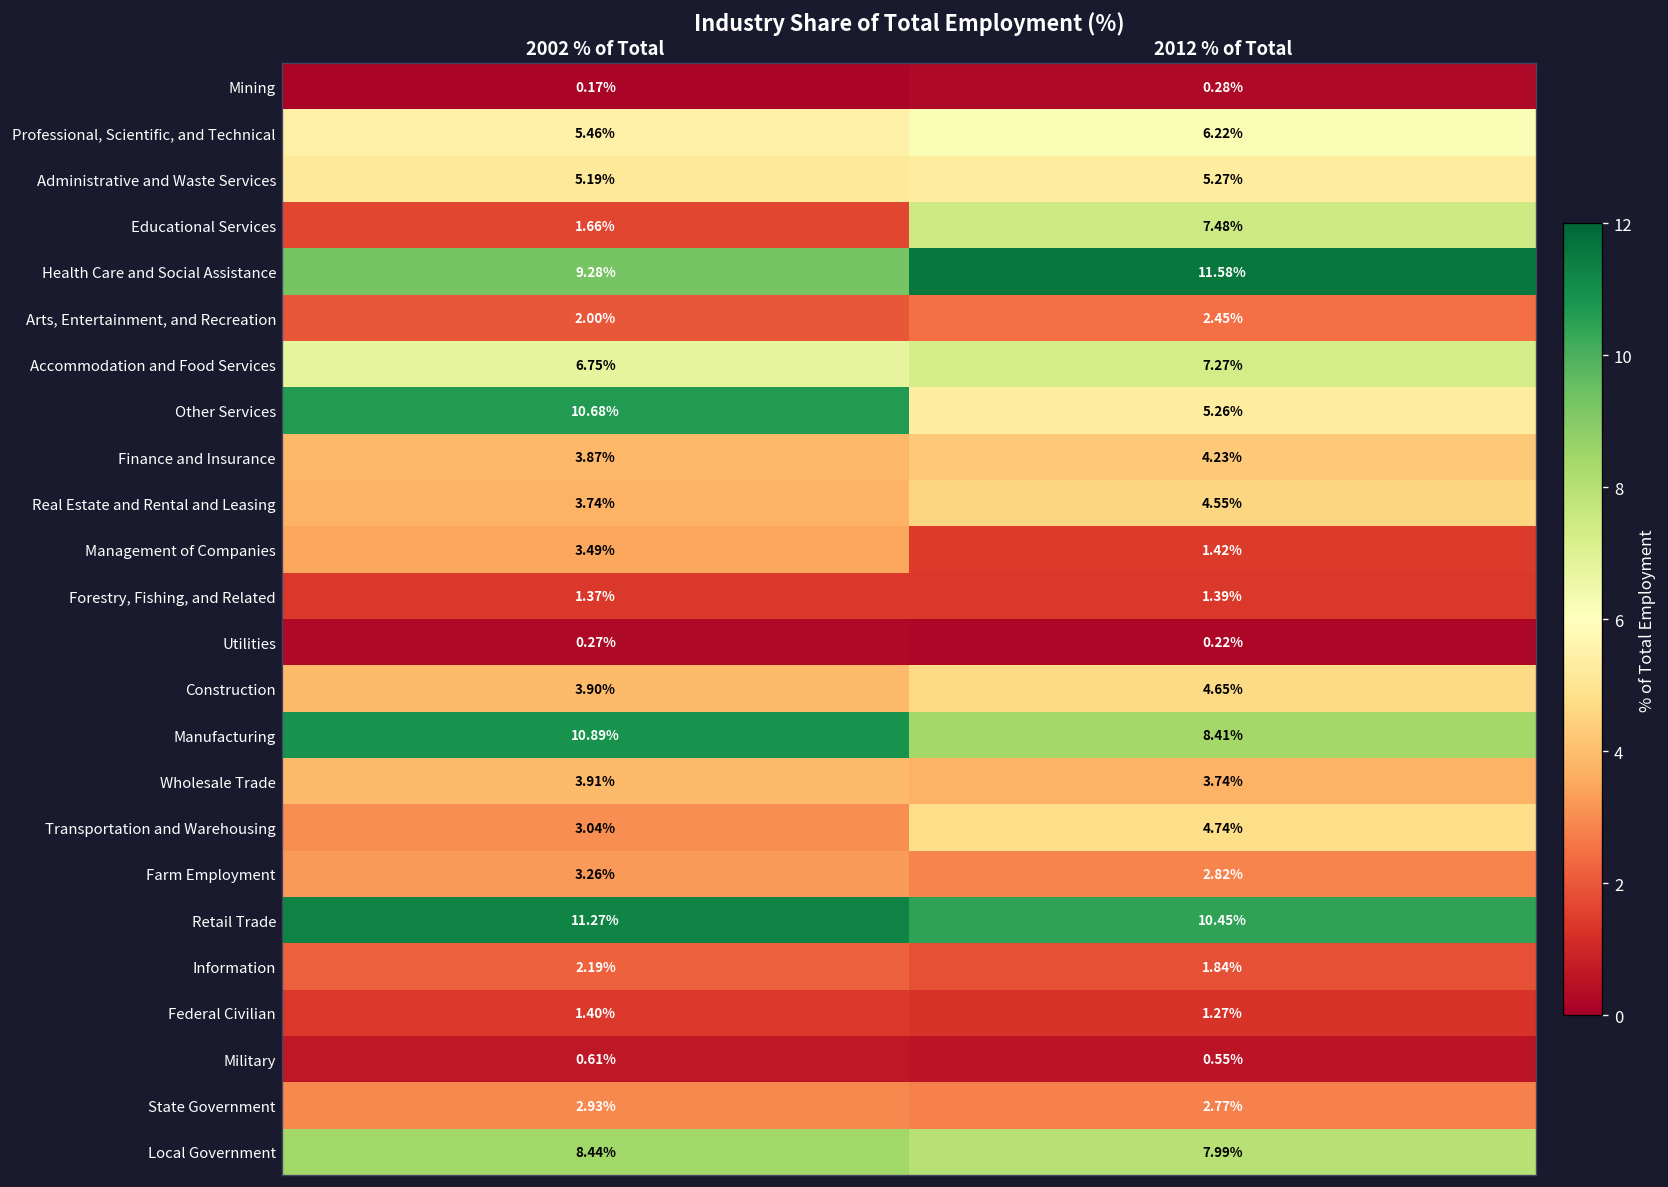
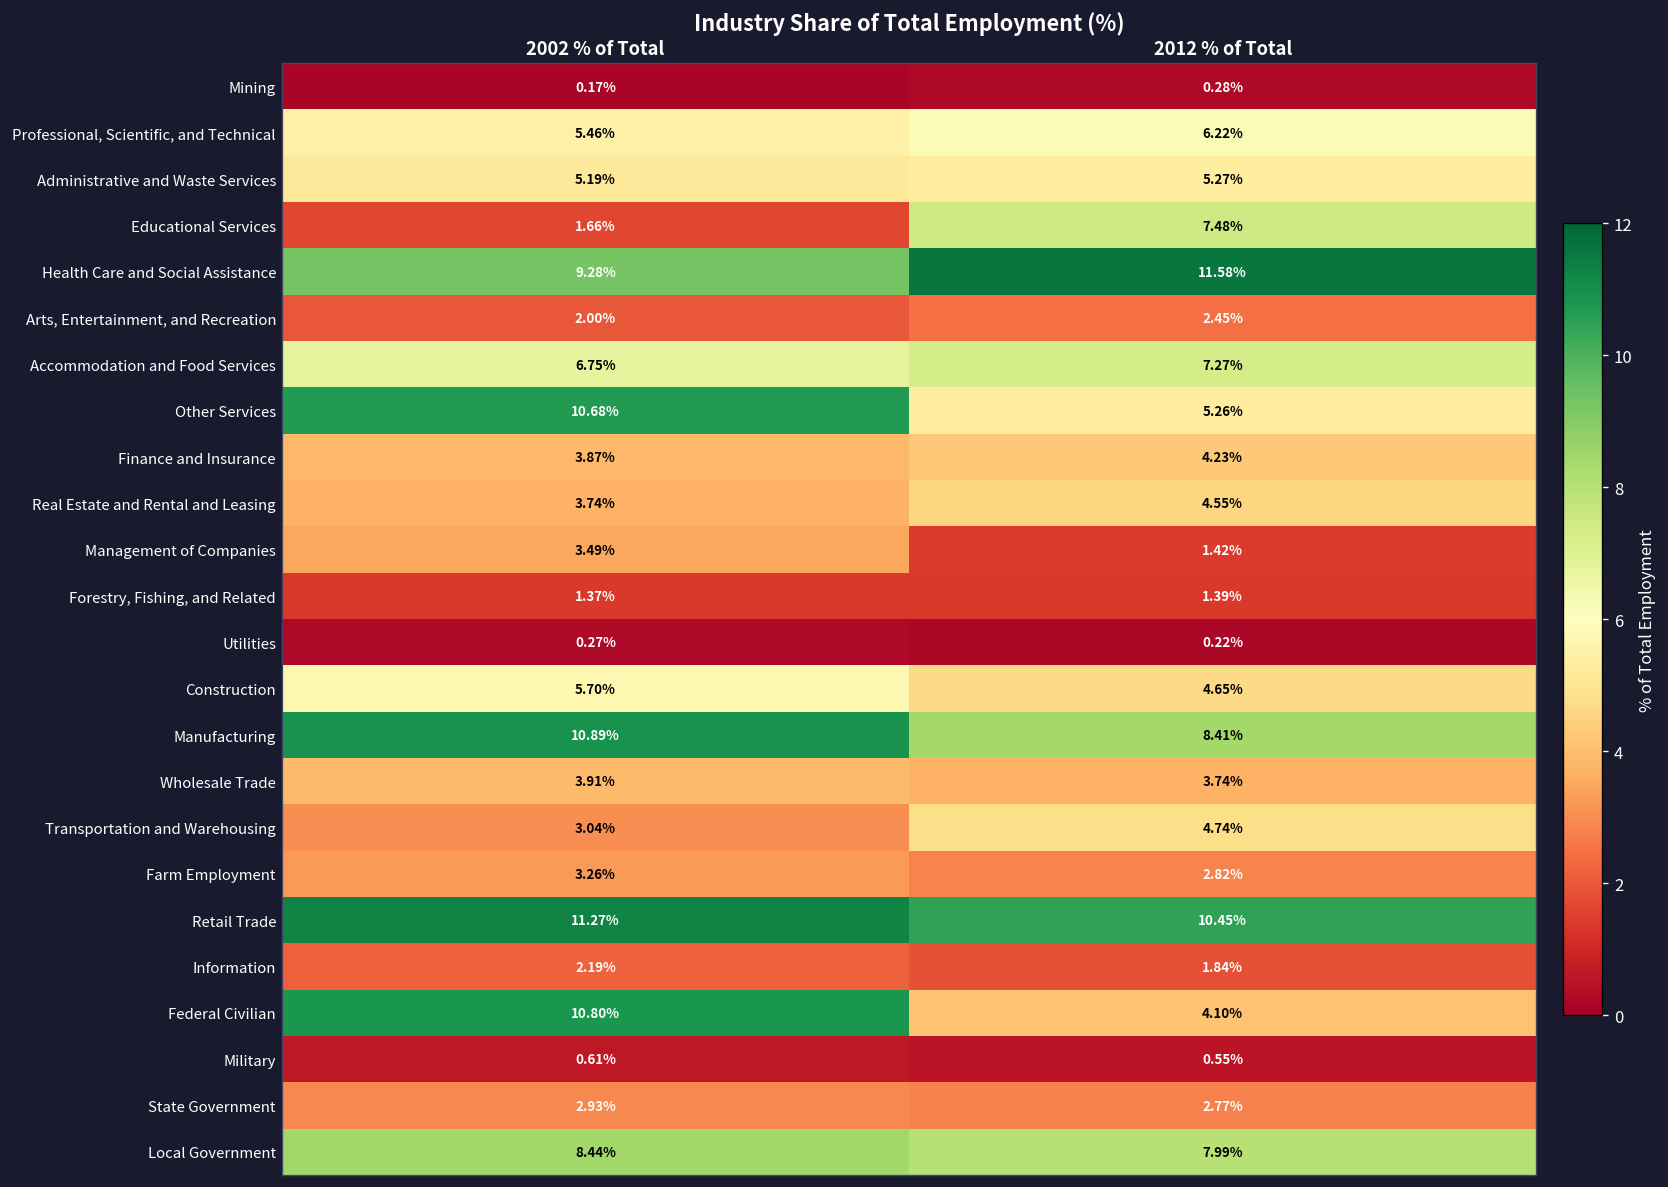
Construction, 2002 % of Total: 3.90% -> 5.70%
Federal Civilian, 2002 % of Total: 1.40% -> 10.80%
Federal Civilian, 2012 % of Total: 1.27% -> 4.10%
